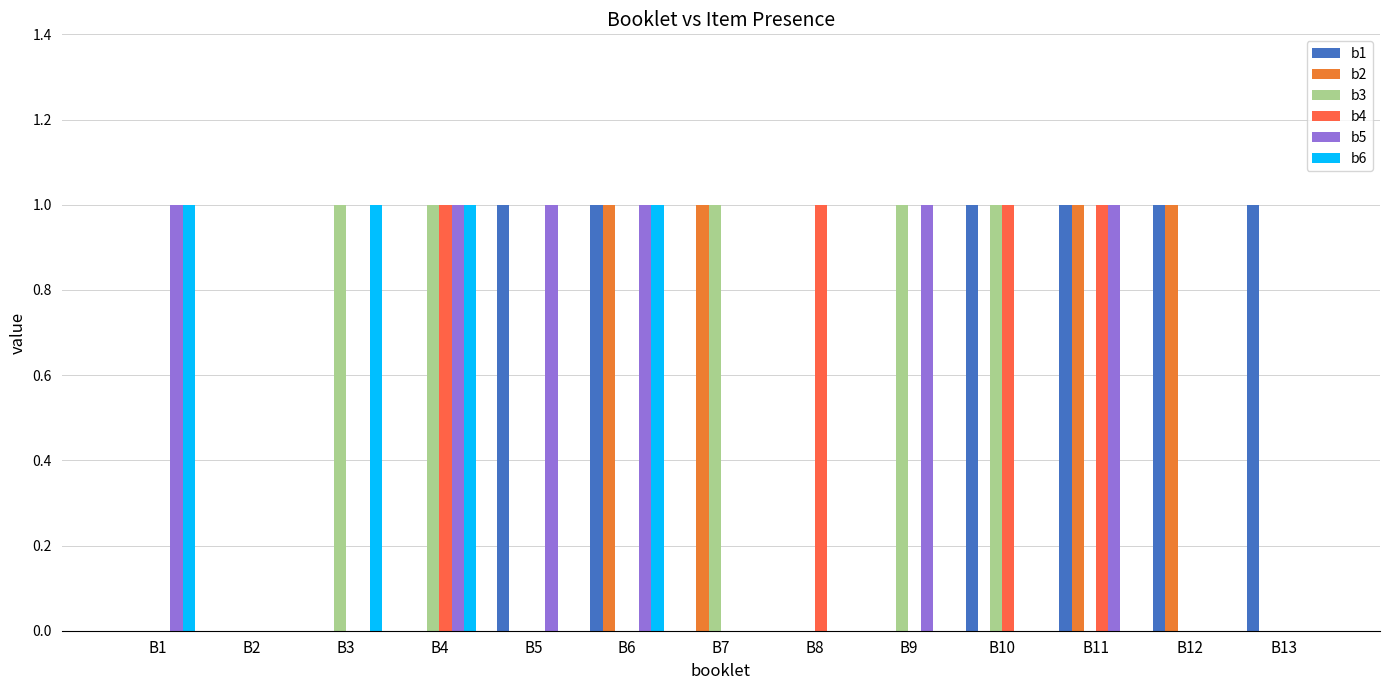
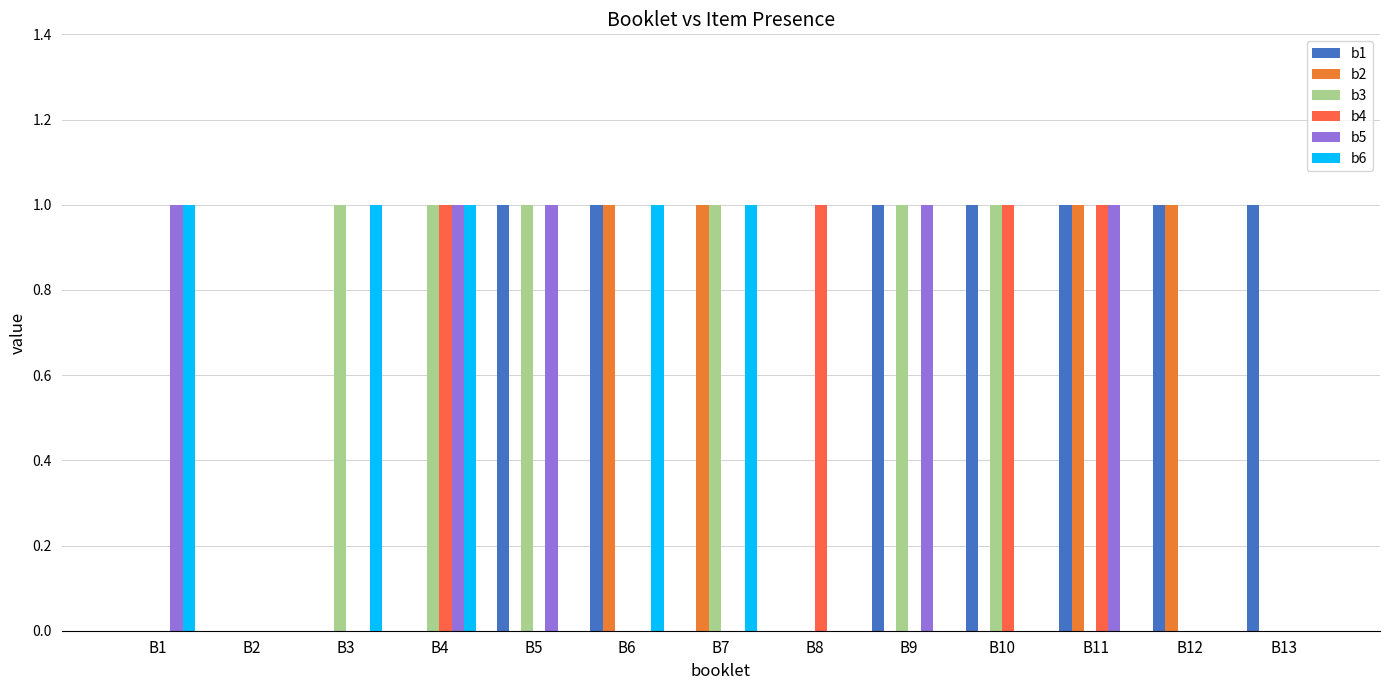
b3, B5: 0 -> 1
b5, B6: 1 -> 0
b6, B7: 0 -> 1
b1, B9: 0 -> 1
